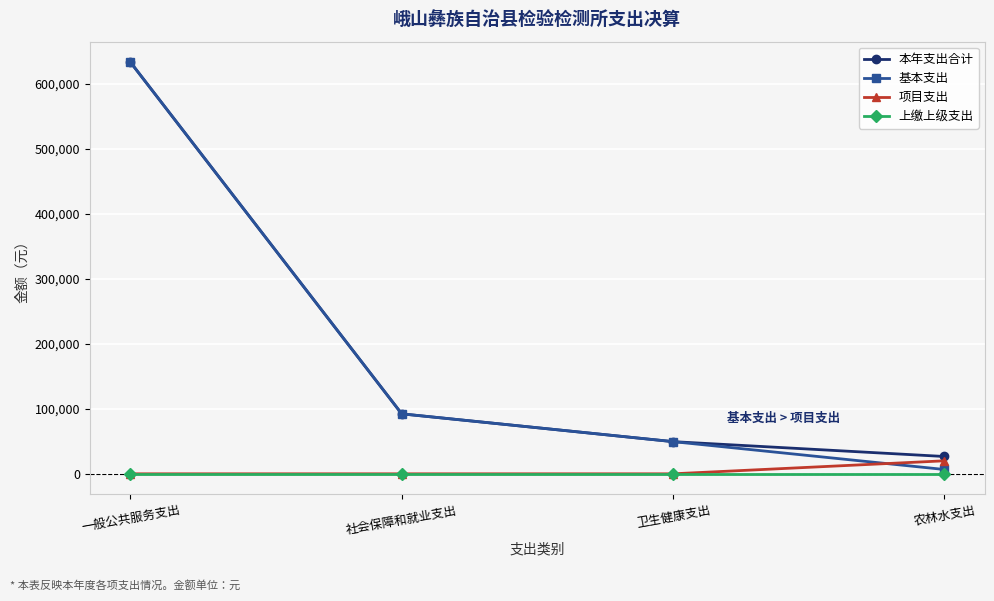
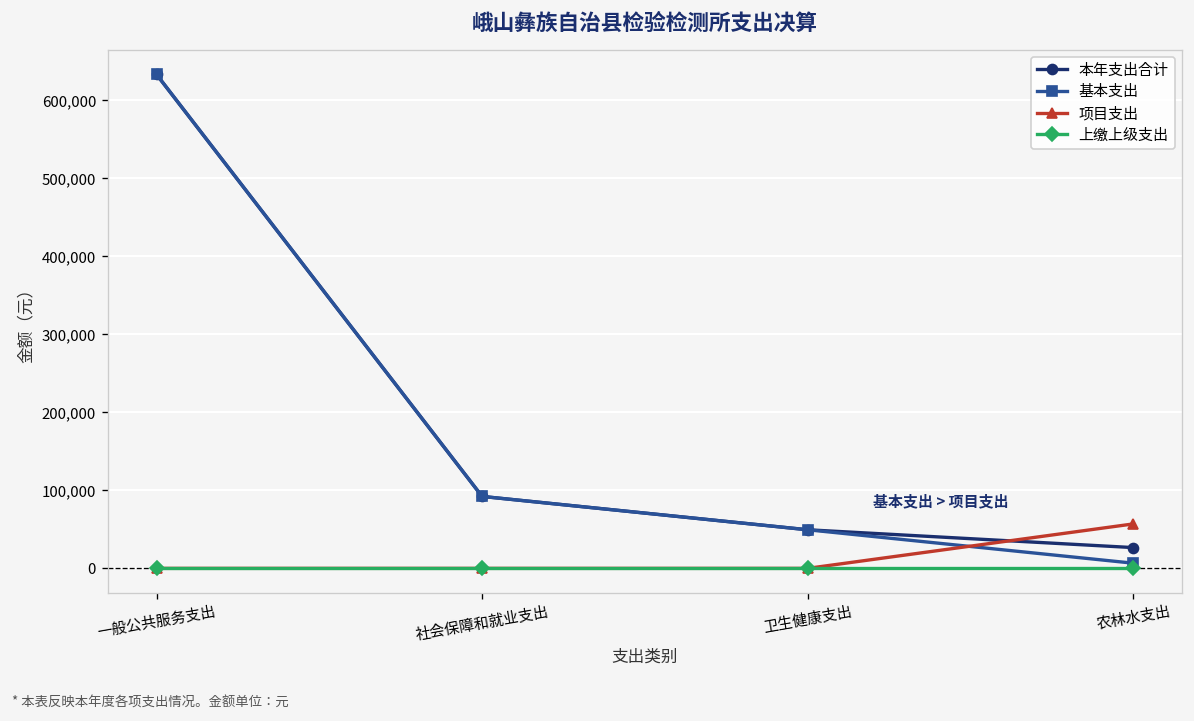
项目支出, 农林水支出: 20,000 -> 60,000
